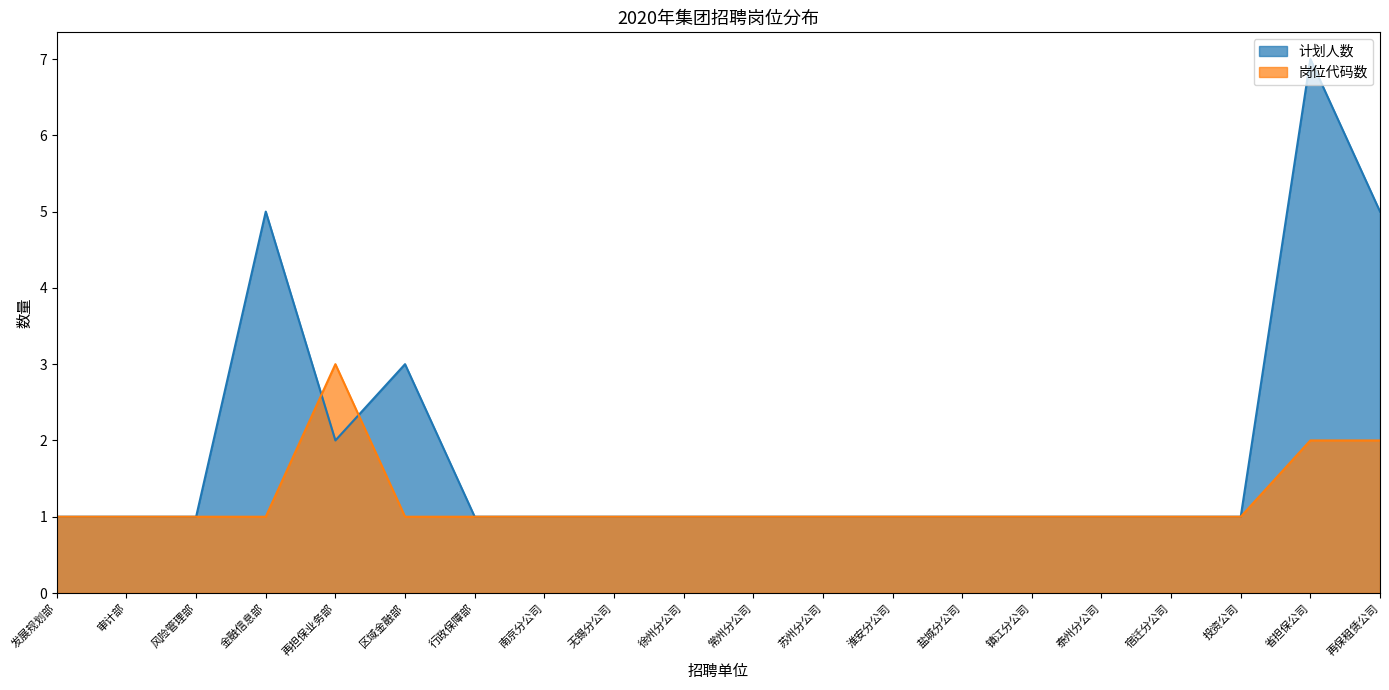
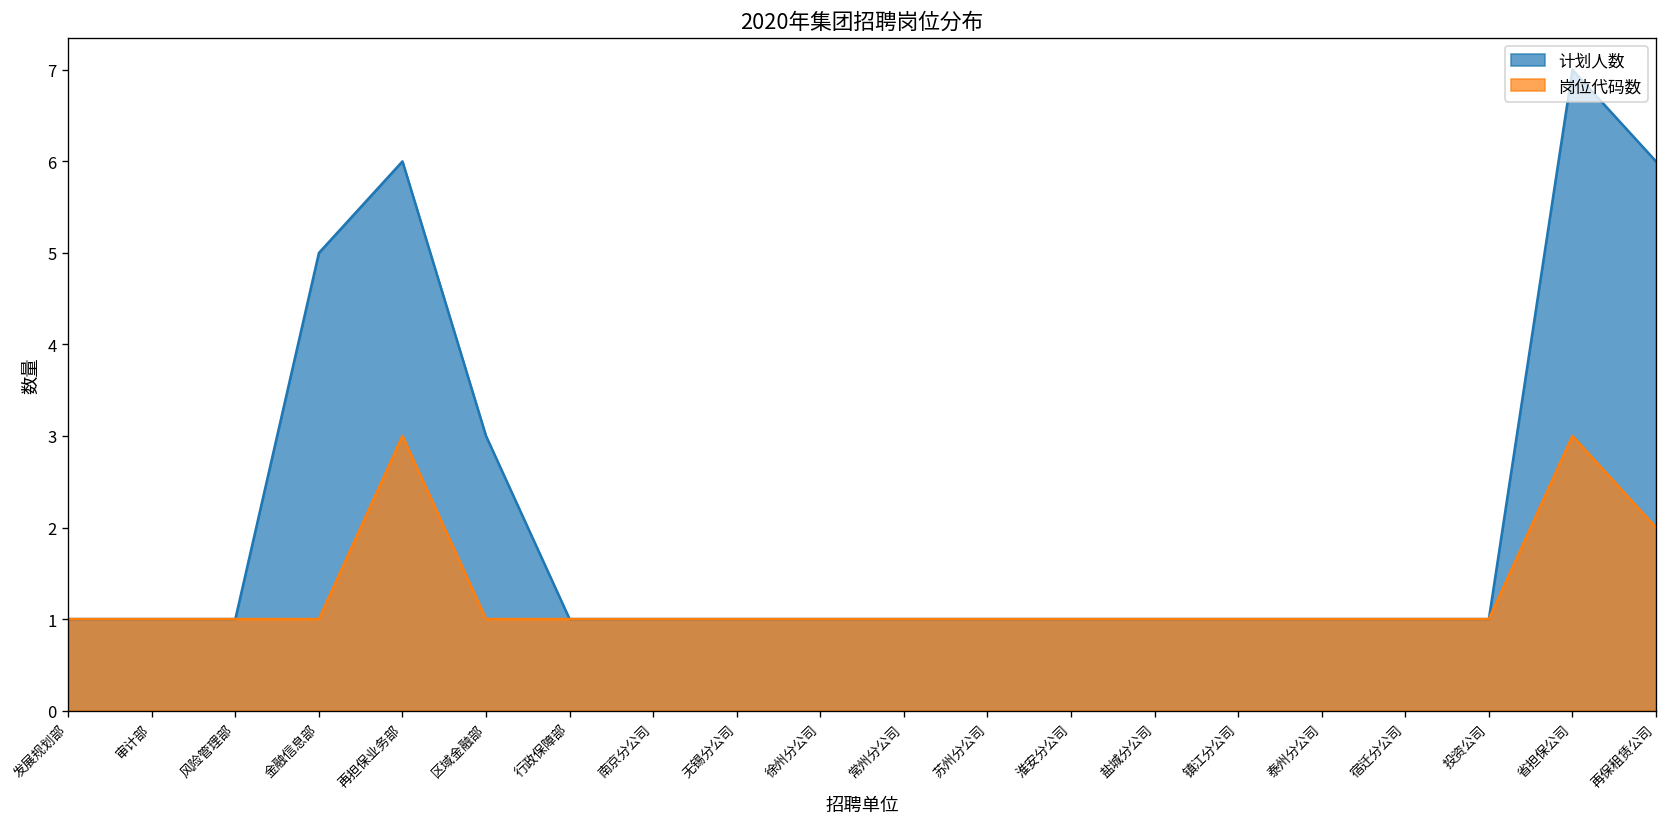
计划人数, 再担保业务部: 2 -> 6
岗位代码数, 省担保公司: 2 -> 3
计划人数, 再保租赁公司: 5 -> 6
